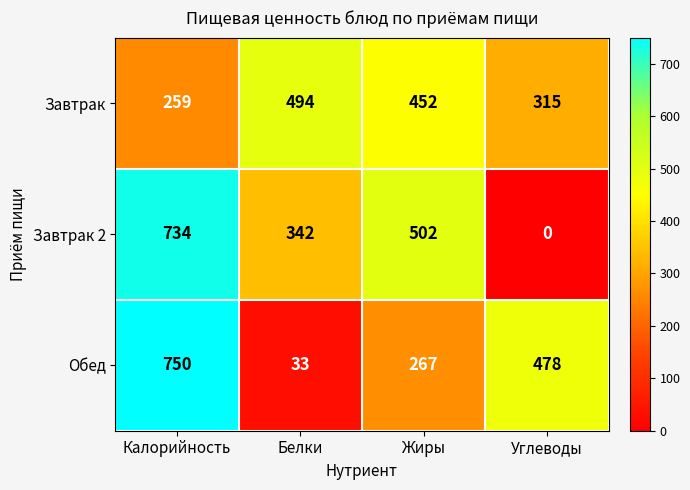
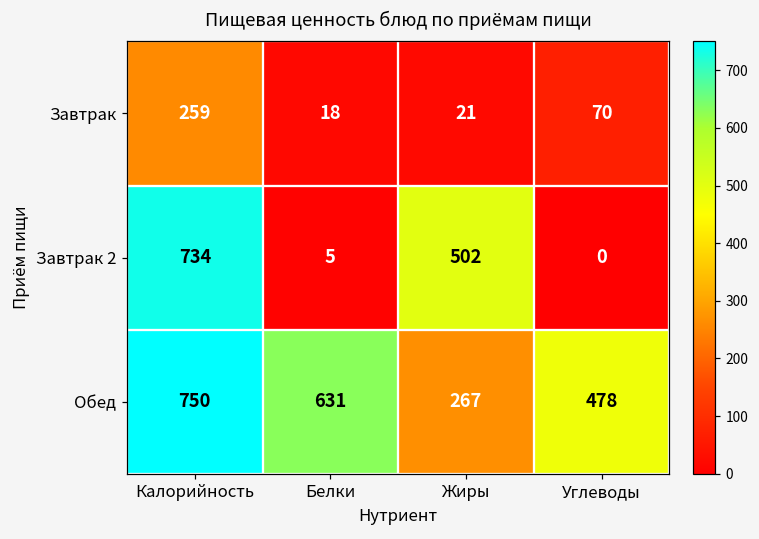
Завтрак, Белки: 494 -> 18
Завтрак, Жиры: 452 -> 21
Завтрак, Углеводы: 315 -> 70
Завтрак 2, Белки: 342 -> 5
Обед, Белки: 33 -> 631
